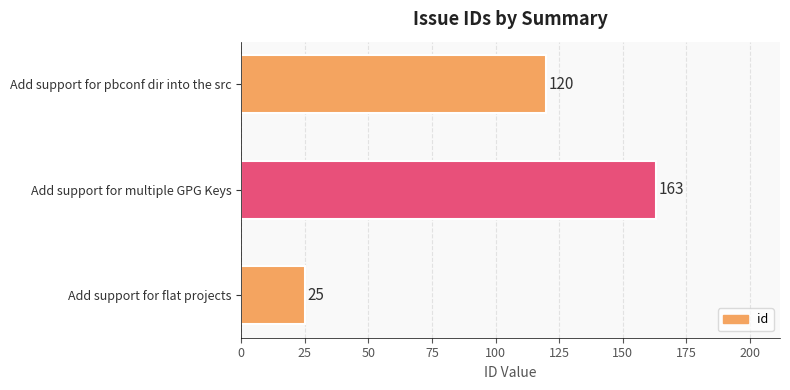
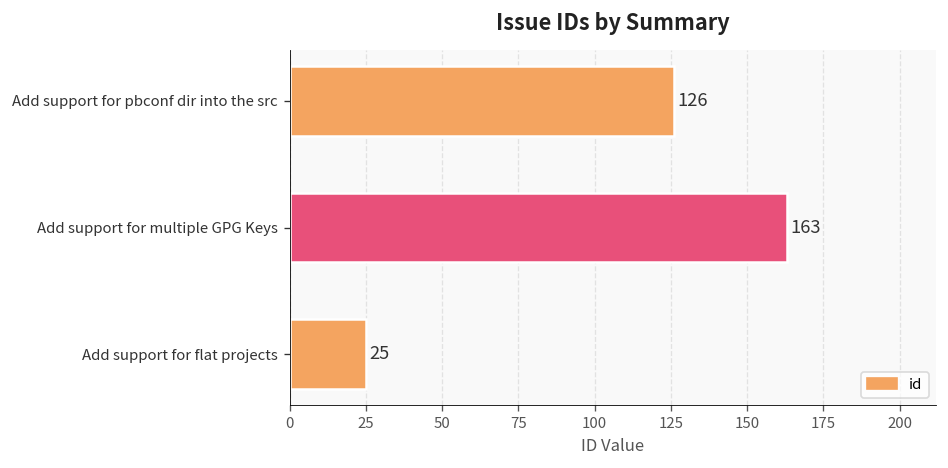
Add support for pbconf dir into the src: 120 -> 126
